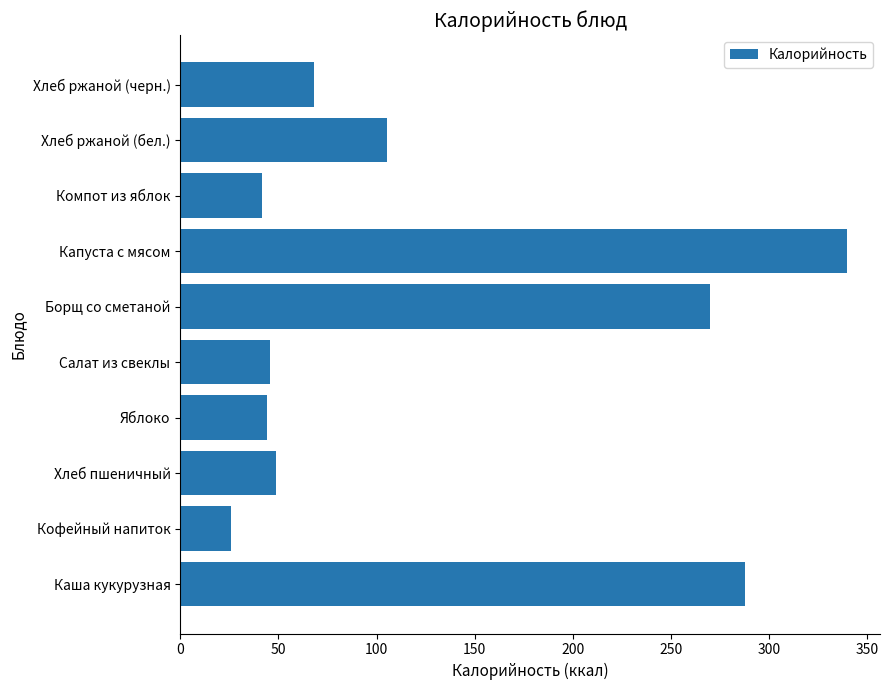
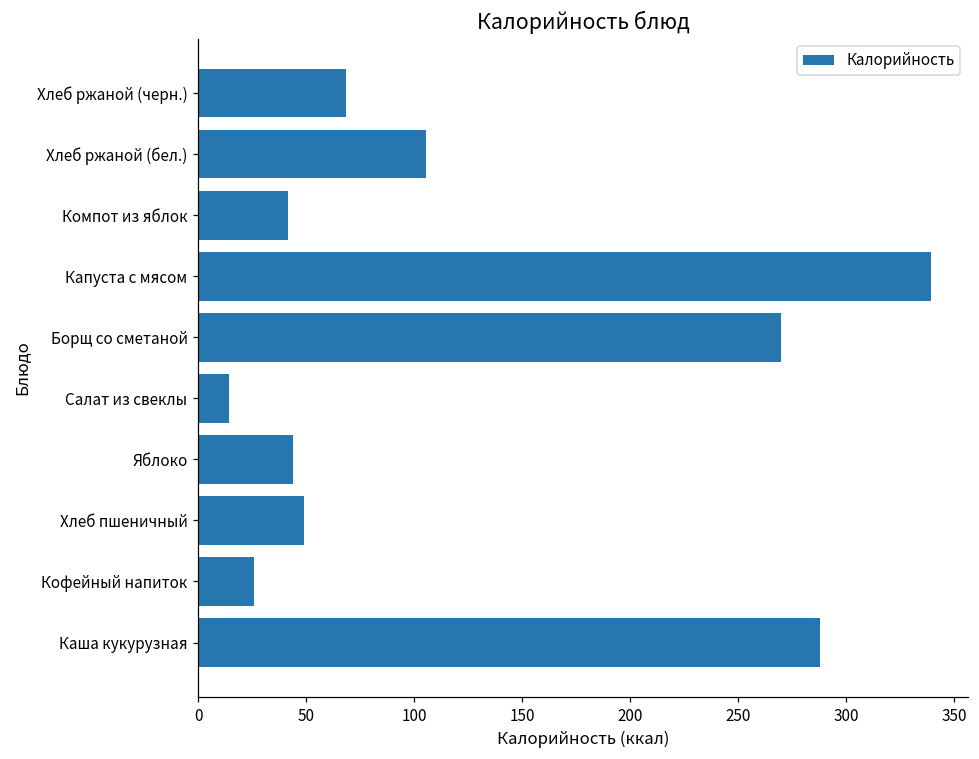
Салат из свеклы: 46 -> 14
